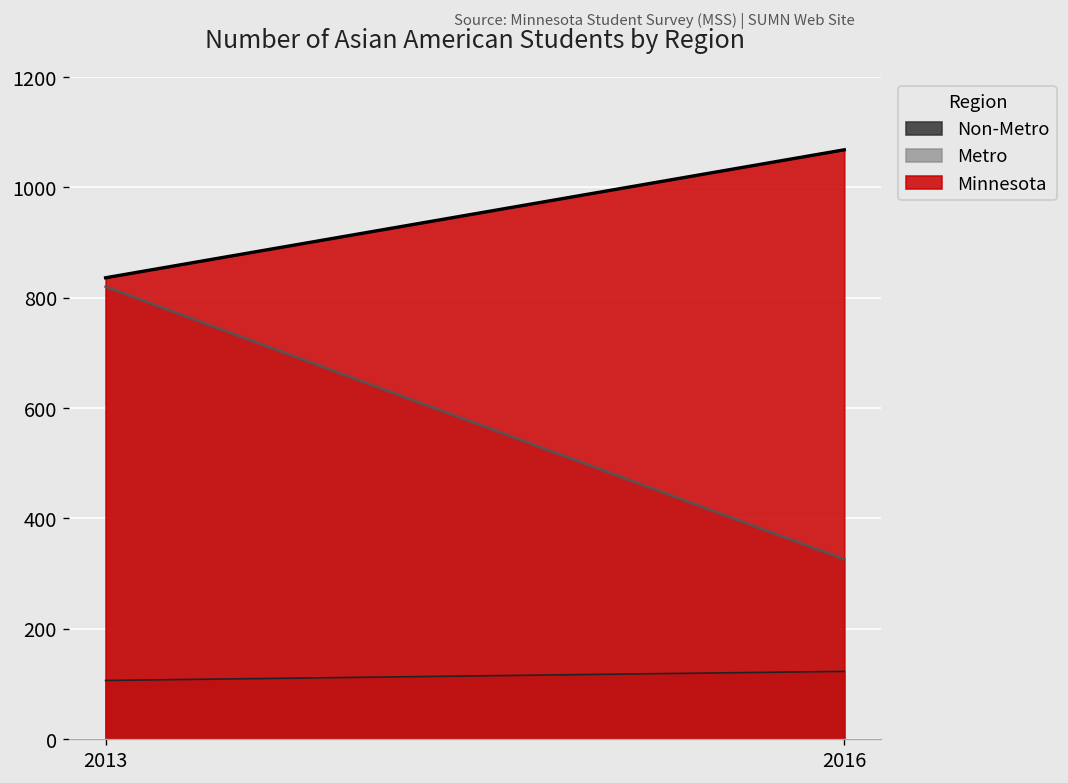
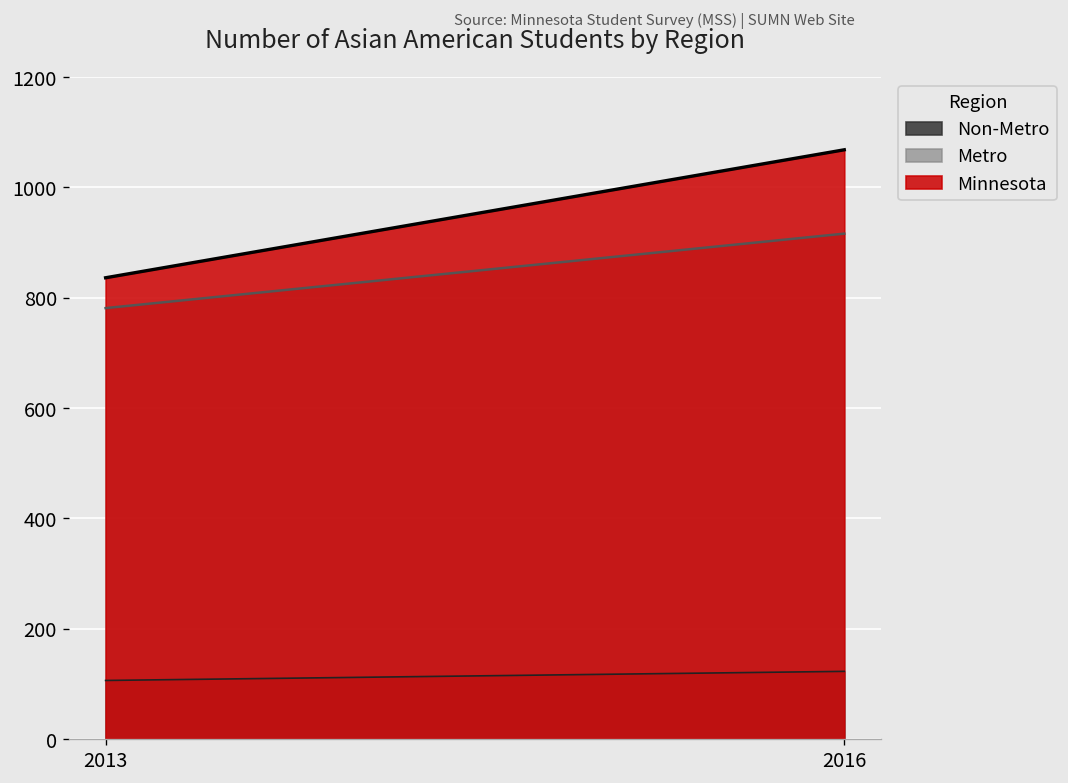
Metro, 2013: 820 -> 780
Metro, 2016: 330 -> 920
